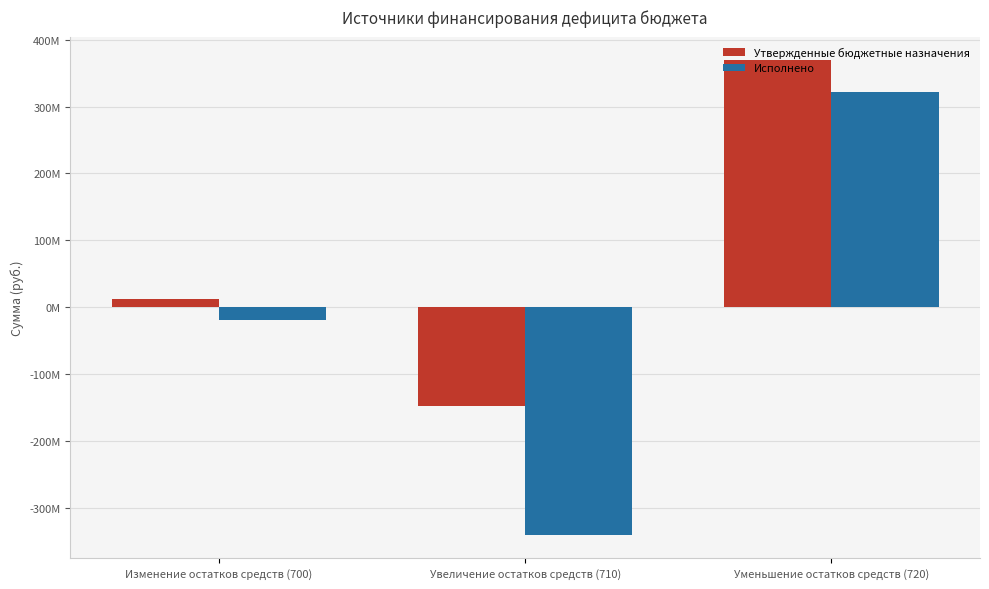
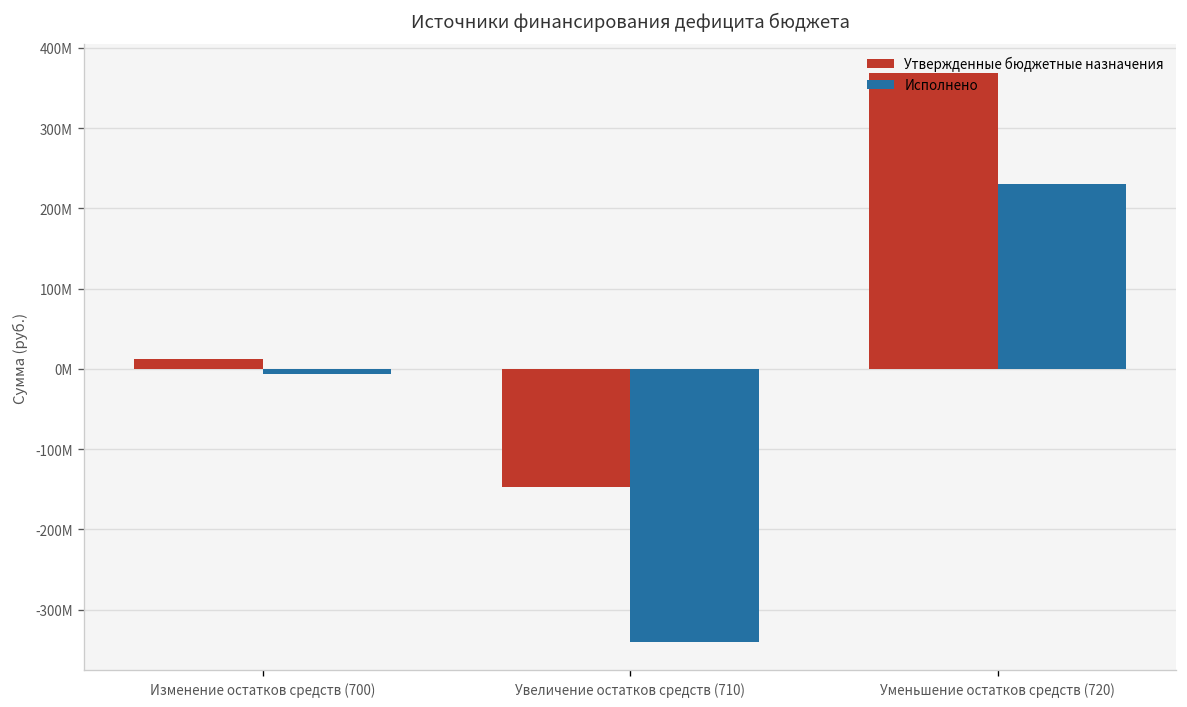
Исполнено, Изменение остатков средств (700): -20000000 -> -10000000
Исполнено, Уменьшение остатков средств (720): 320000000 -> 230000000
